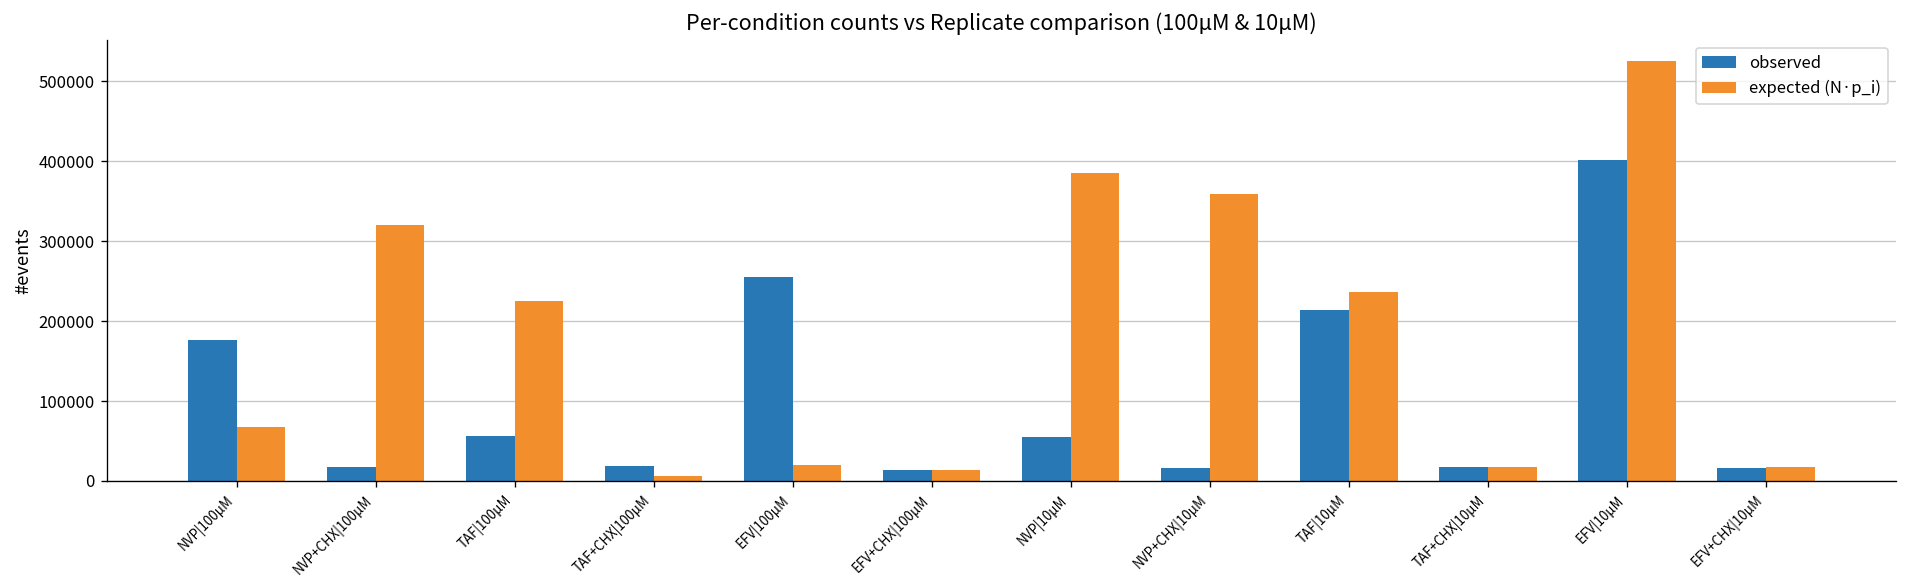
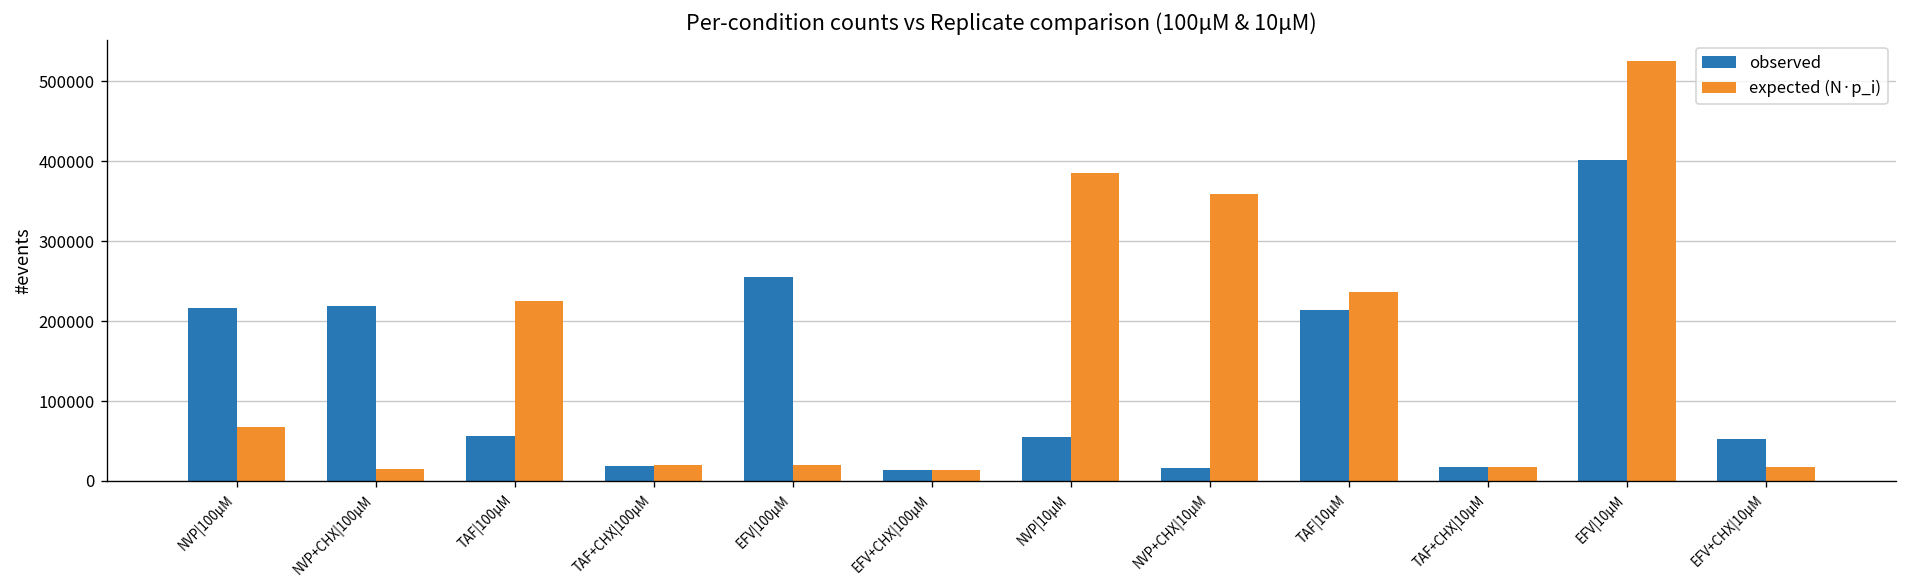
observed, NVP|100µM: 180000 -> 220000
observed, NVP+CHX|100µM: 20000 -> 220000
expected (N·p_i), NVP+CHX|100µM: 320000 -> 10000
expected (N·p_i), TAF+CHX|100µM: 10000 -> 20000
observed, EFV+CHX|10µM: 20000 -> 50000
